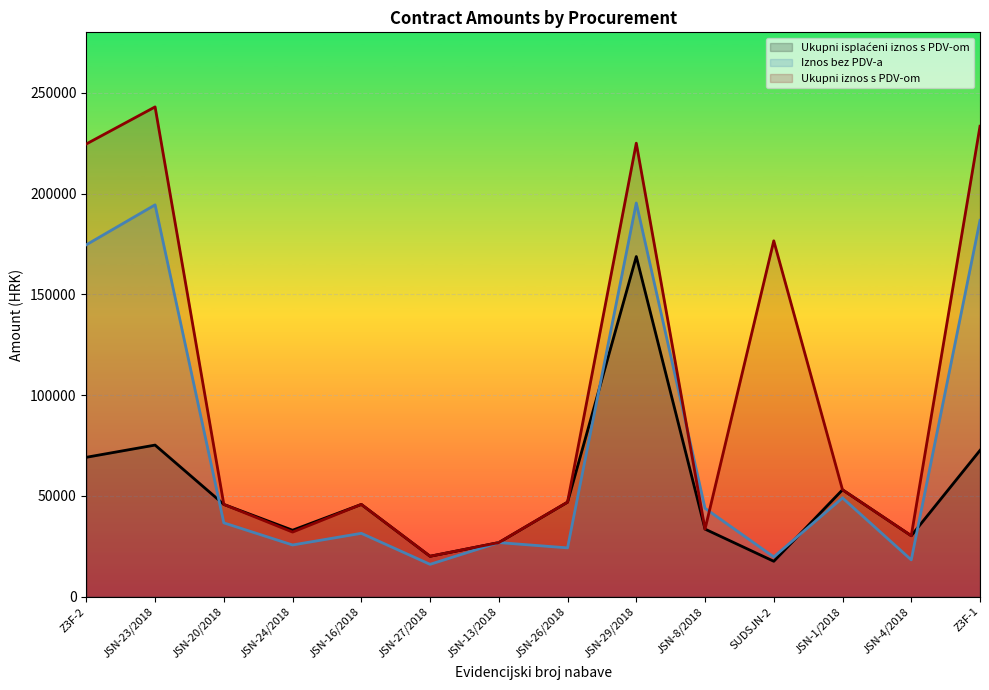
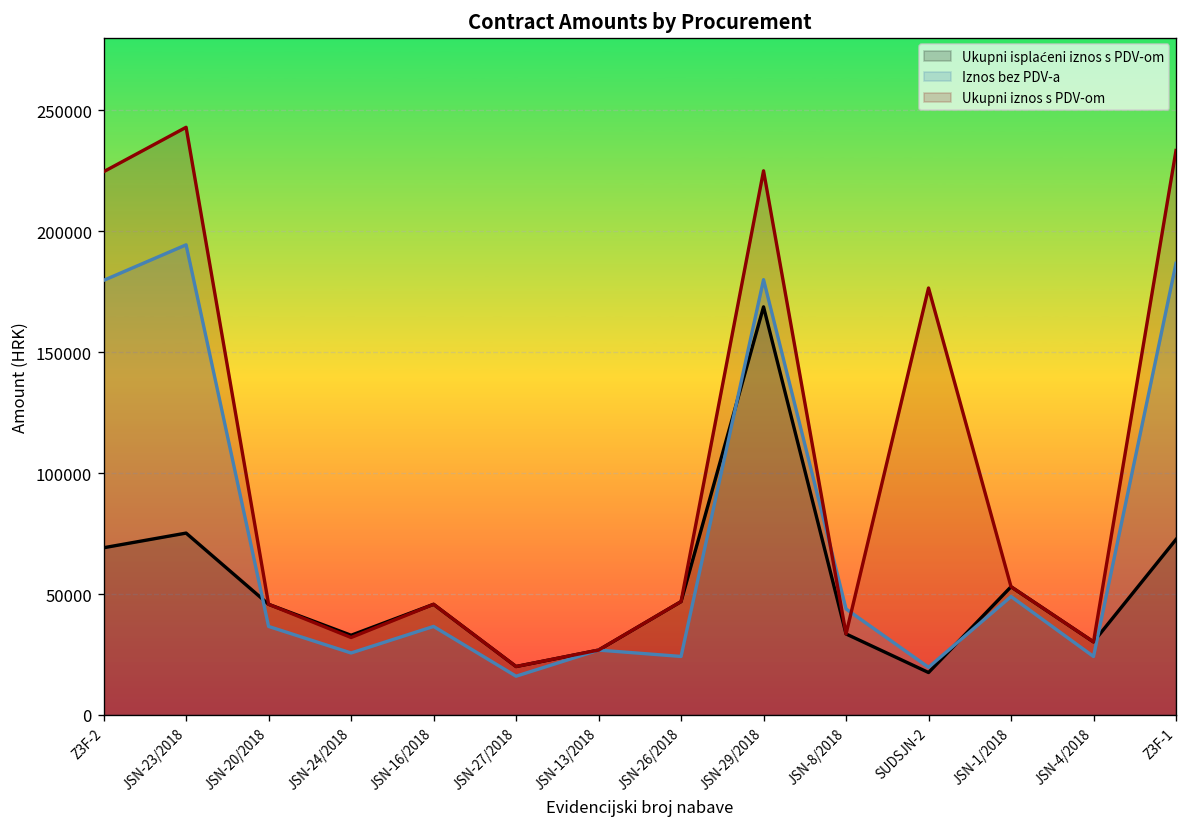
Iznos bez PDV-a, Z3F-2: 175000 -> 180000
Iznos bez PDV-a, JSN-16/2018: 31000 -> 37000
Iznos bez PDV-a, JSN-29/2018: 195000 -> 180000
Iznos bez PDV-a, JSN-4/2018: 18000 -> 24000
